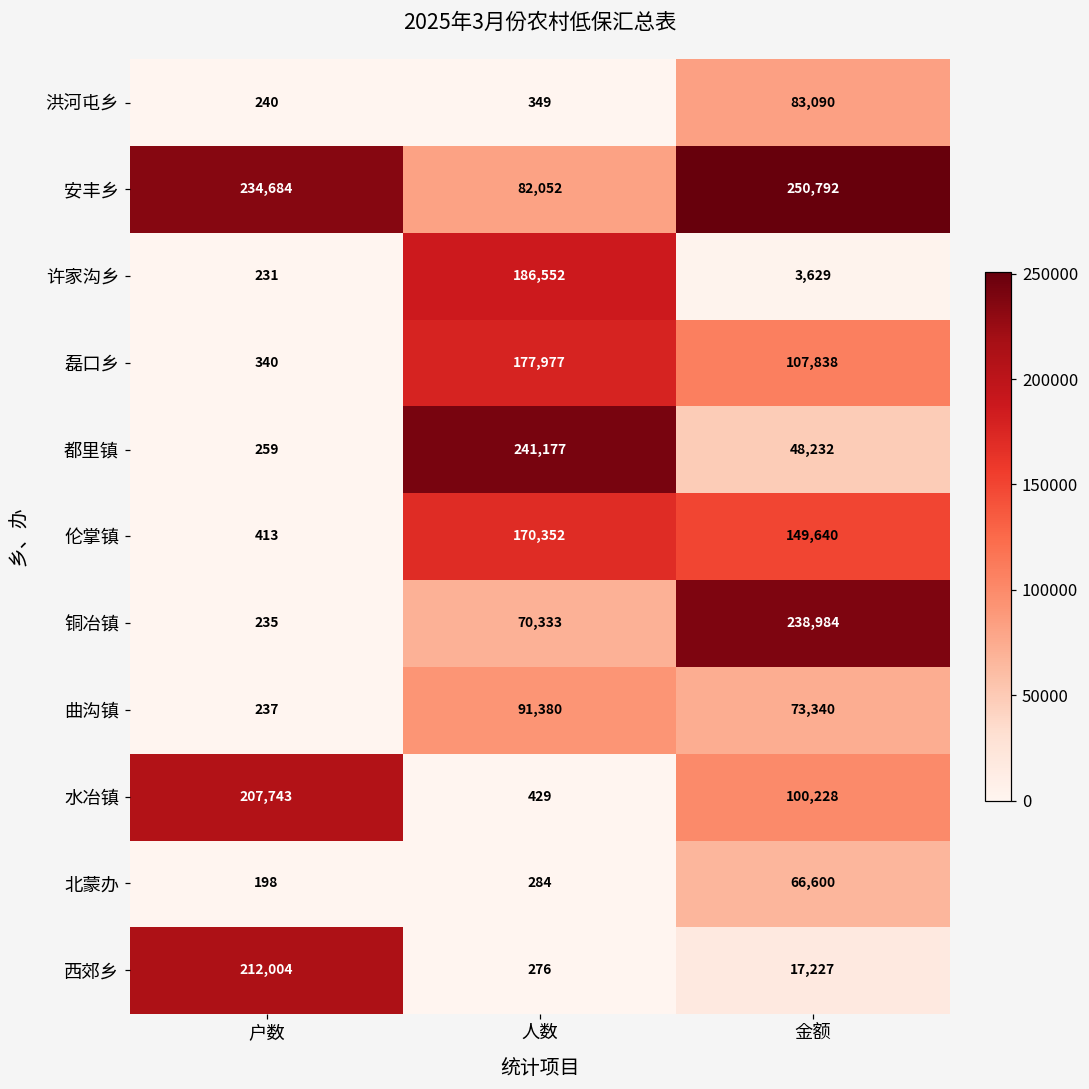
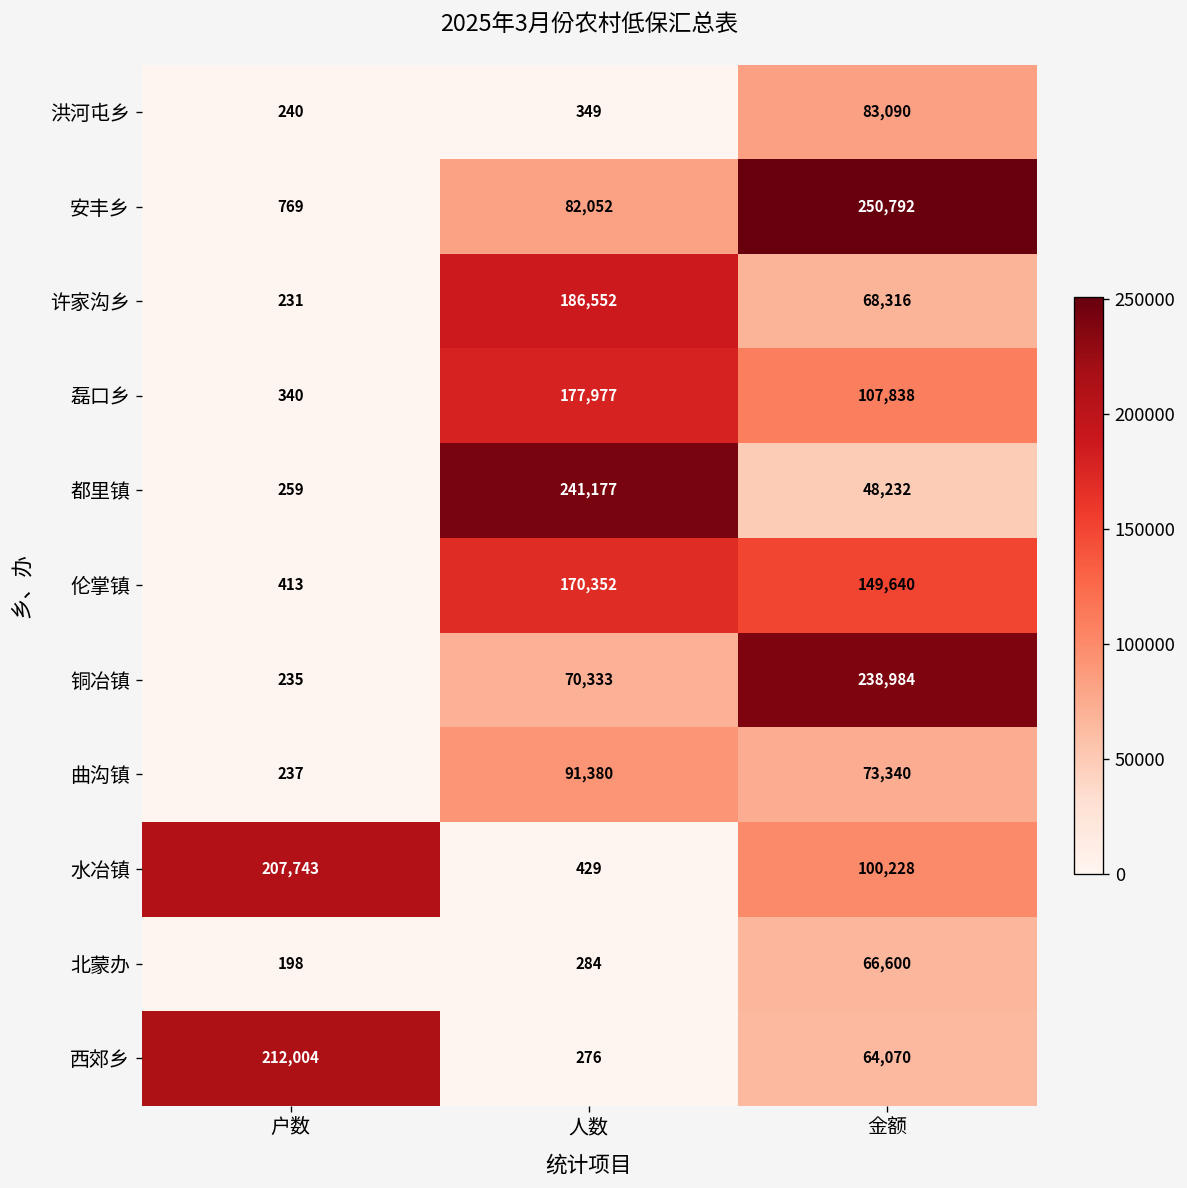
安丰乡, 户数: 234,684 -> 769
许家沟乡, 金额: 3,629 -> 68,316
西郊乡, 金额: 17,227 -> 64,070
